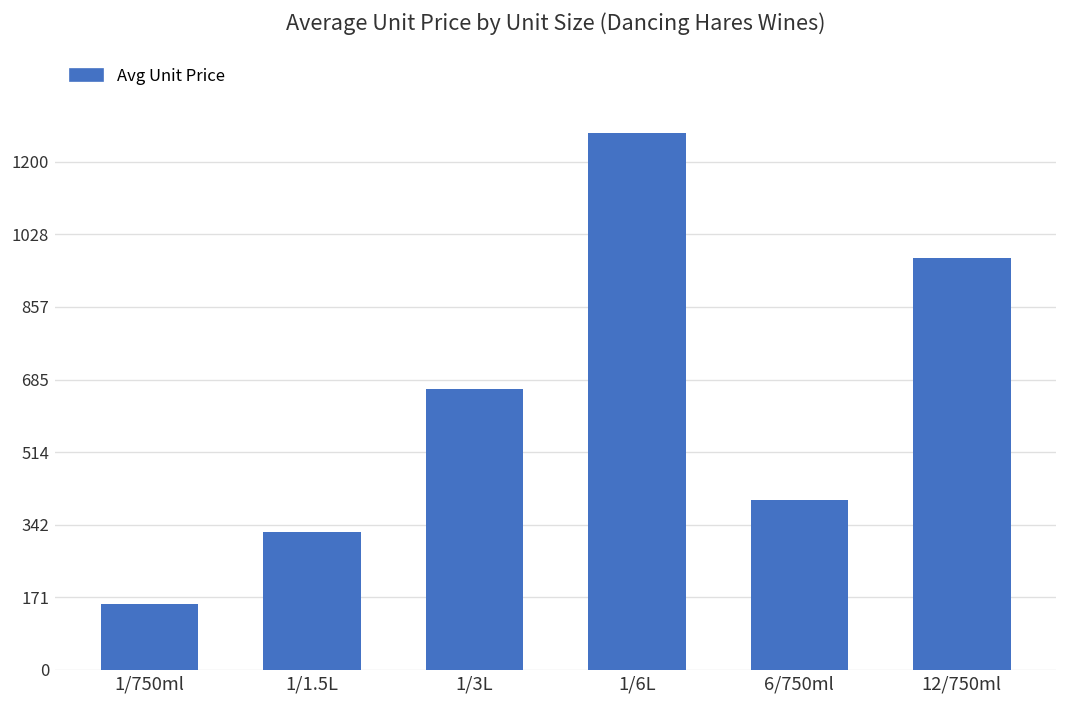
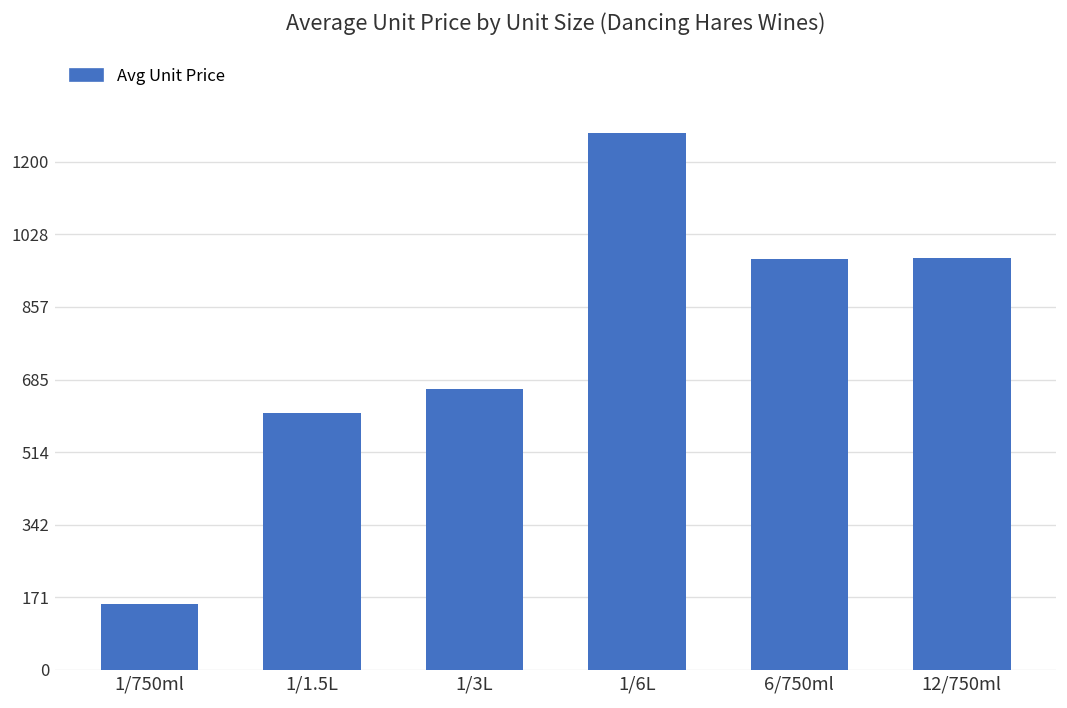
1/1.5L: 330 -> 610
6/750ml: 400 -> 970
